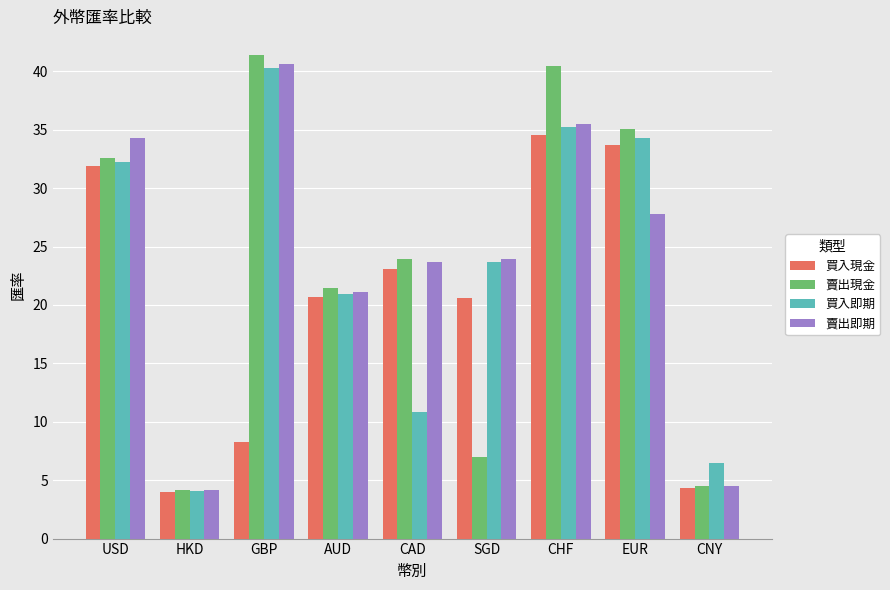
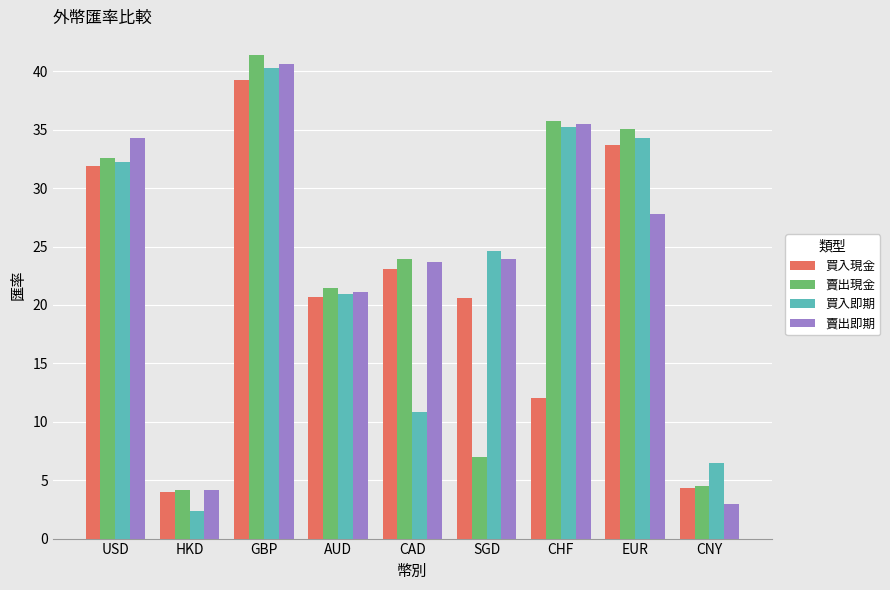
買入即期, HKD: 4.1 -> 2.3
買入現金, GBP: 8.3 -> 39.2
買入即期, SGD: 23.7 -> 24.6
買入現金, CHF: 34.6 -> 12.1
賣出現金, CHF: 40.4 -> 35.8
賣出即期, CNY: 4.5 -> 2.9
